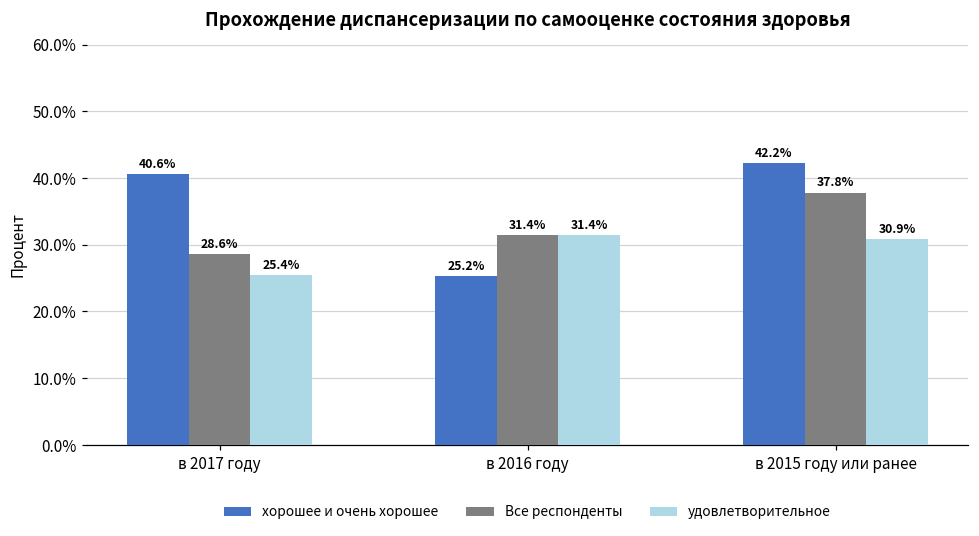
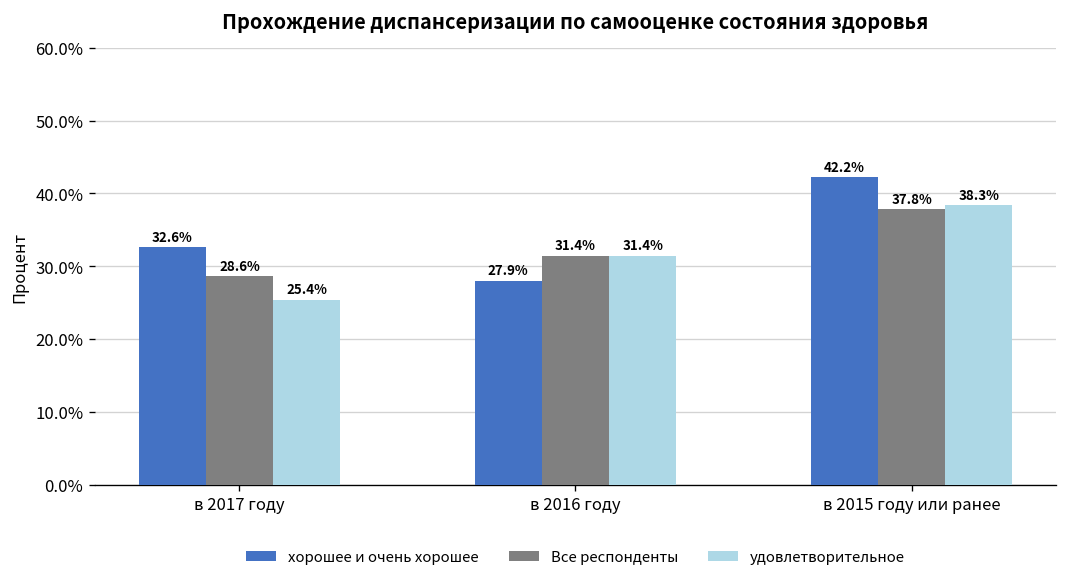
хорошее и очень хорошее, в 2017 году: 40.6% -> 32.6%
хорошее и очень хорошее, в 2016 году: 25.2% -> 27.9%
удовлетворительное, в 2015 году или ранее: 30.9% -> 38.3%
